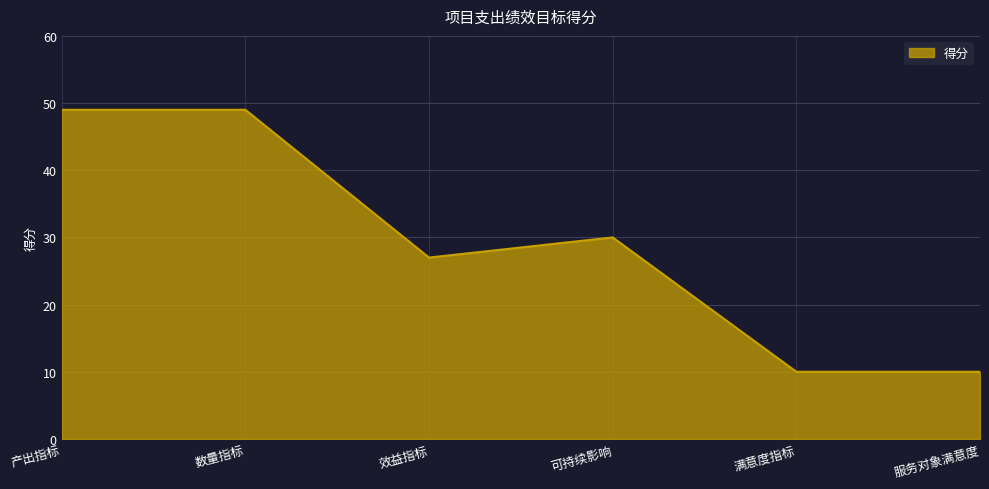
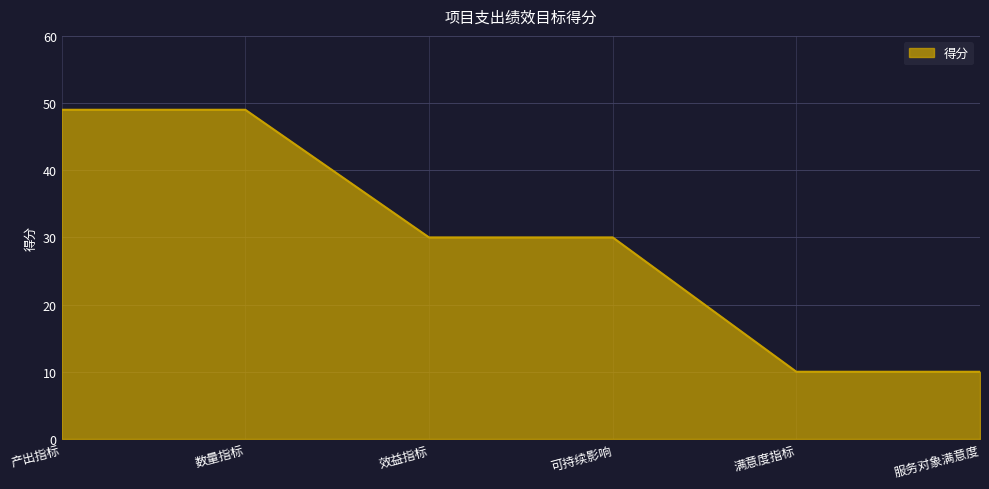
效益指标: 27 -> 30
